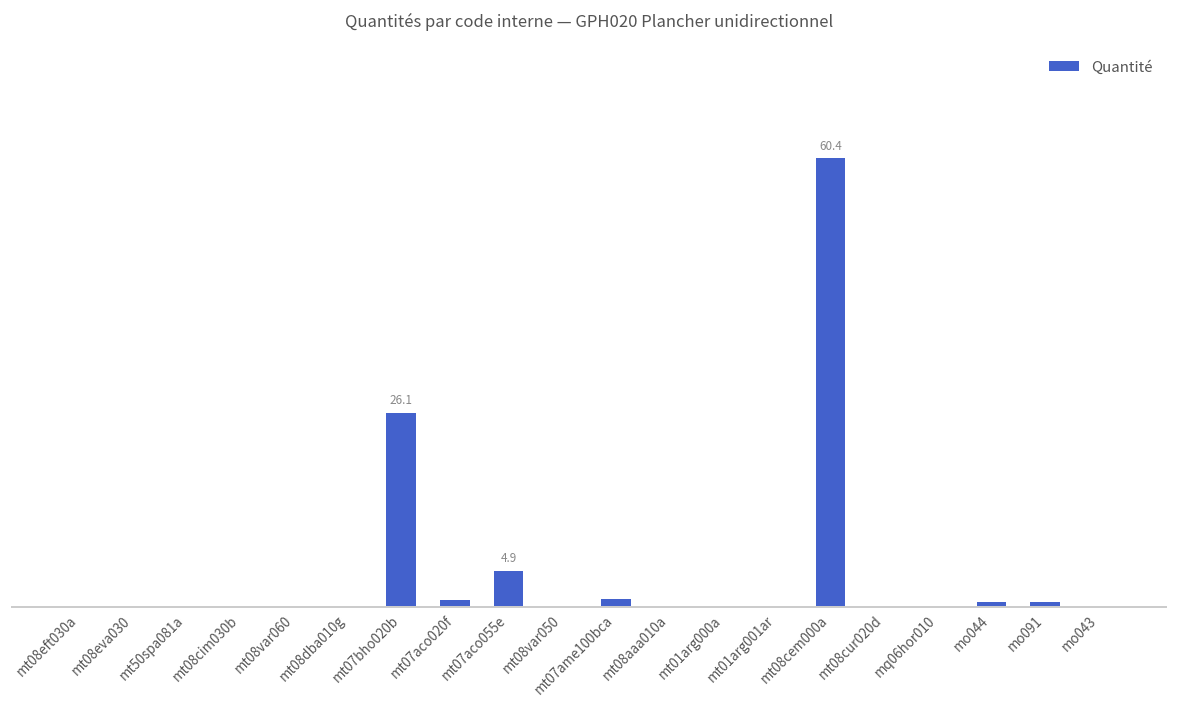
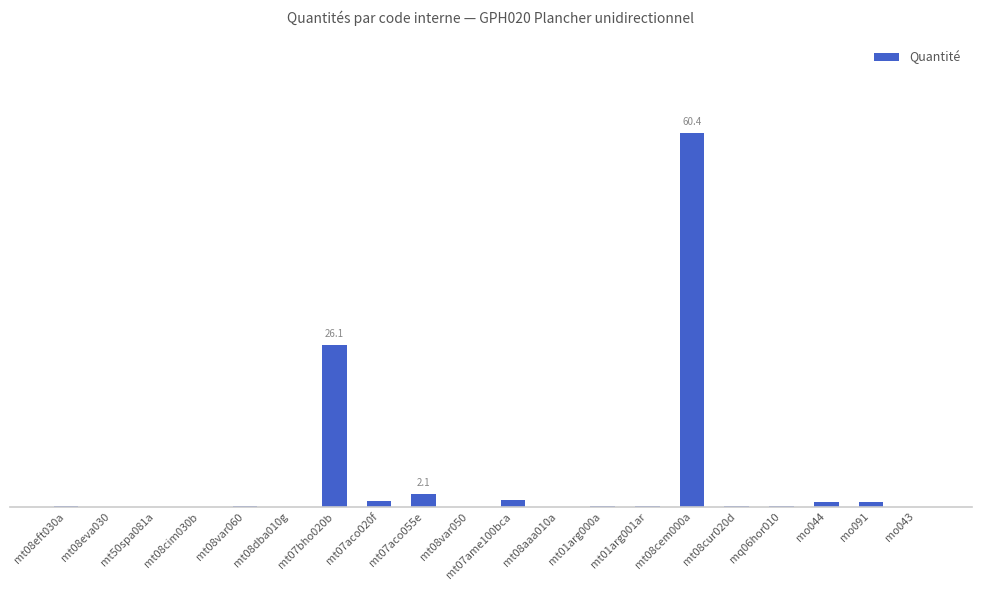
mt07aco055e: 4.9 -> 2.1
